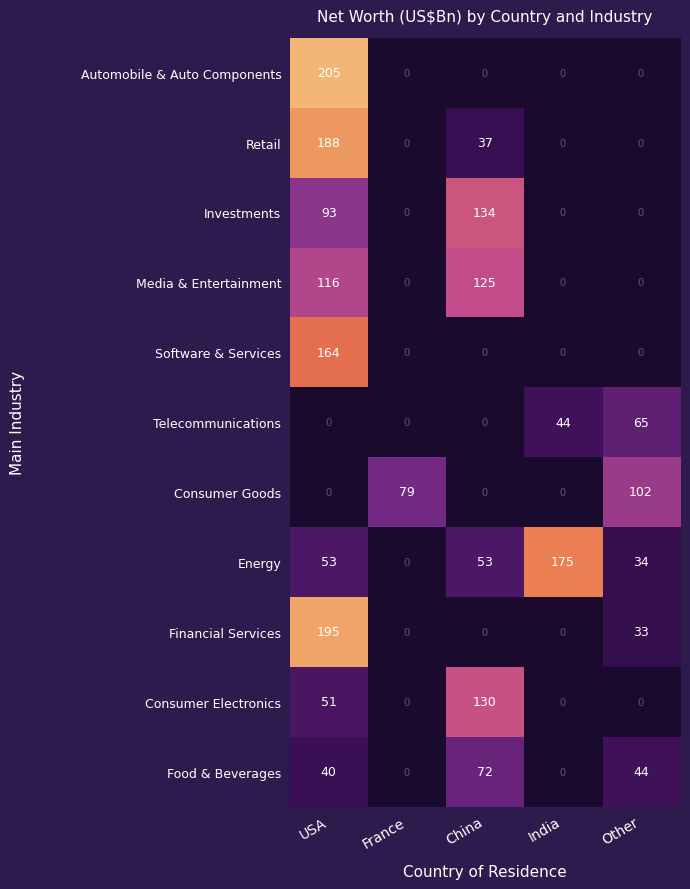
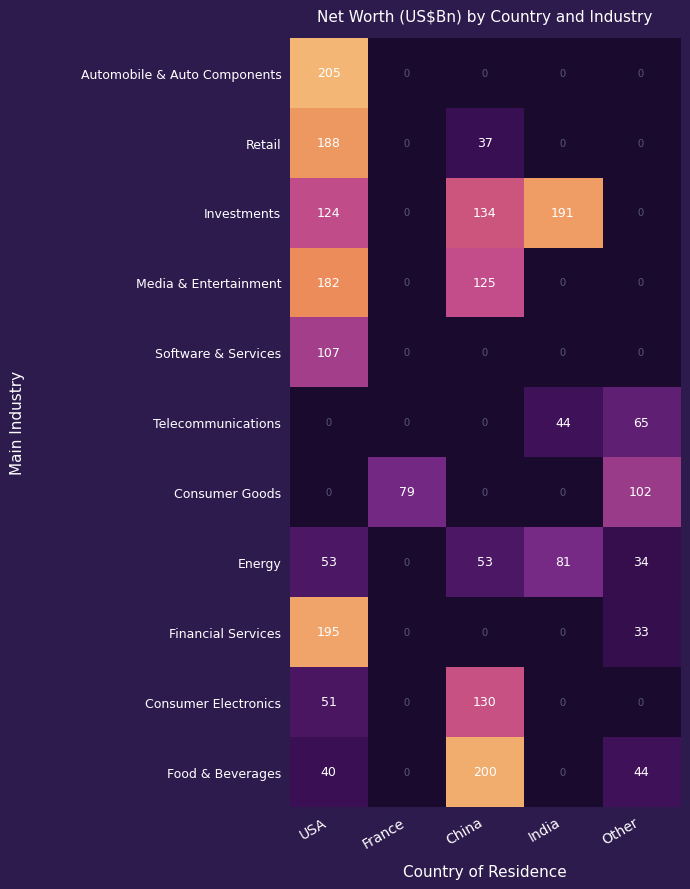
Investments, USA: 93 -> 124
Investments, India: 0 -> 191
Media & Entertainment, USA: 116 -> 182
Software & Services, USA: 164 -> 107
Energy, India: 175 -> 81
Food & Beverages, China: 72 -> 200
